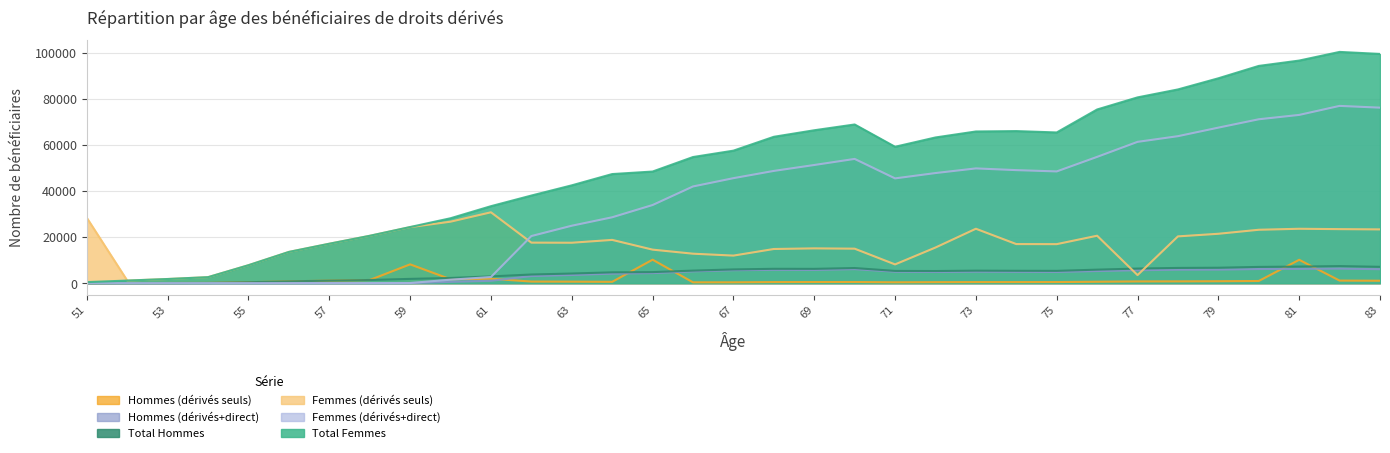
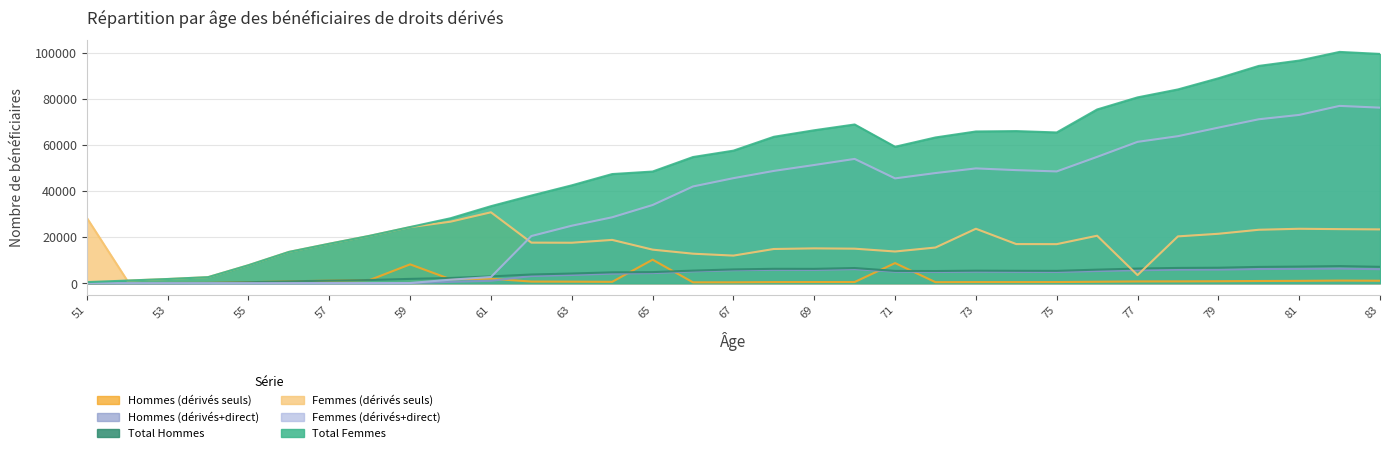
Hommes (dérivés seuls), 71: 0 -> 9000
Femmes (dérivés seuls), 71: 8000 -> 14000
Hommes (dérivés seuls), 81: 10000 -> 1000
